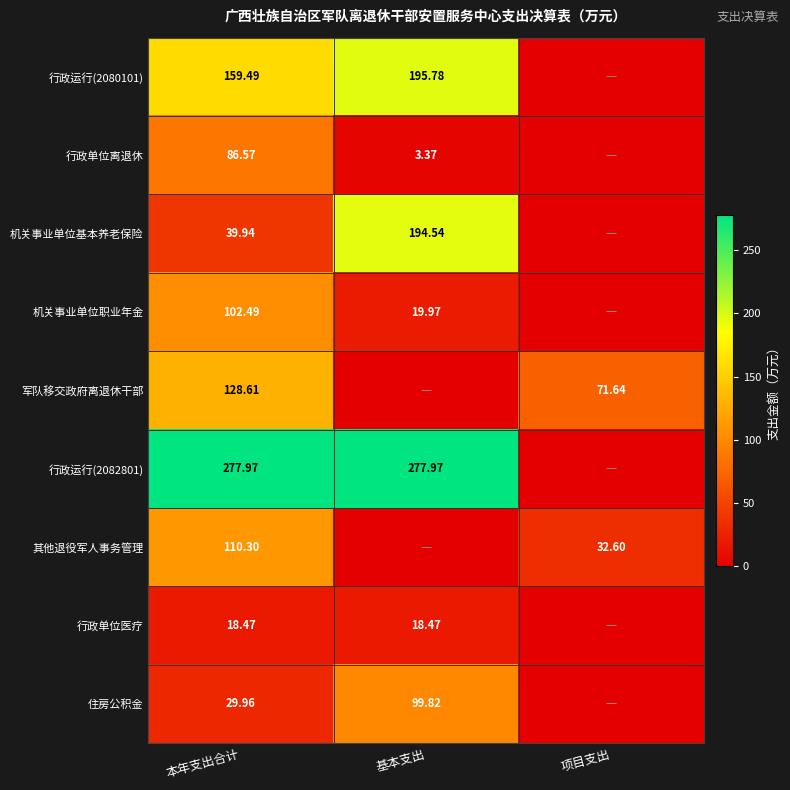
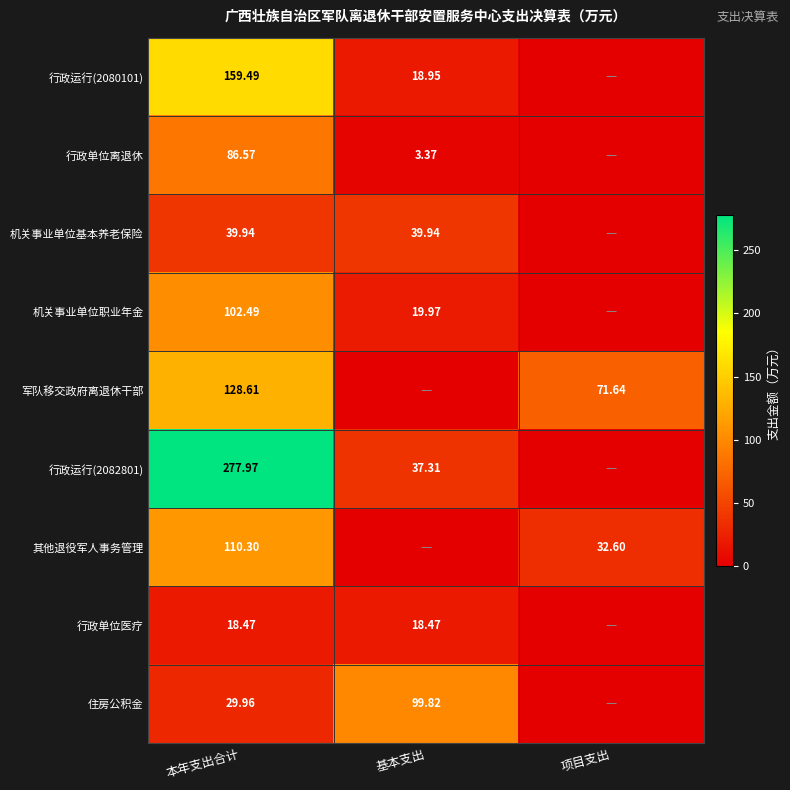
行政运行(2080101), 基本支出: 195.78 -> 18.95
机关事业单位基本养老保险, 基本支出: 194.54 -> 39.94
行政运行(2082801), 基本支出: 277.97 -> 37.31
